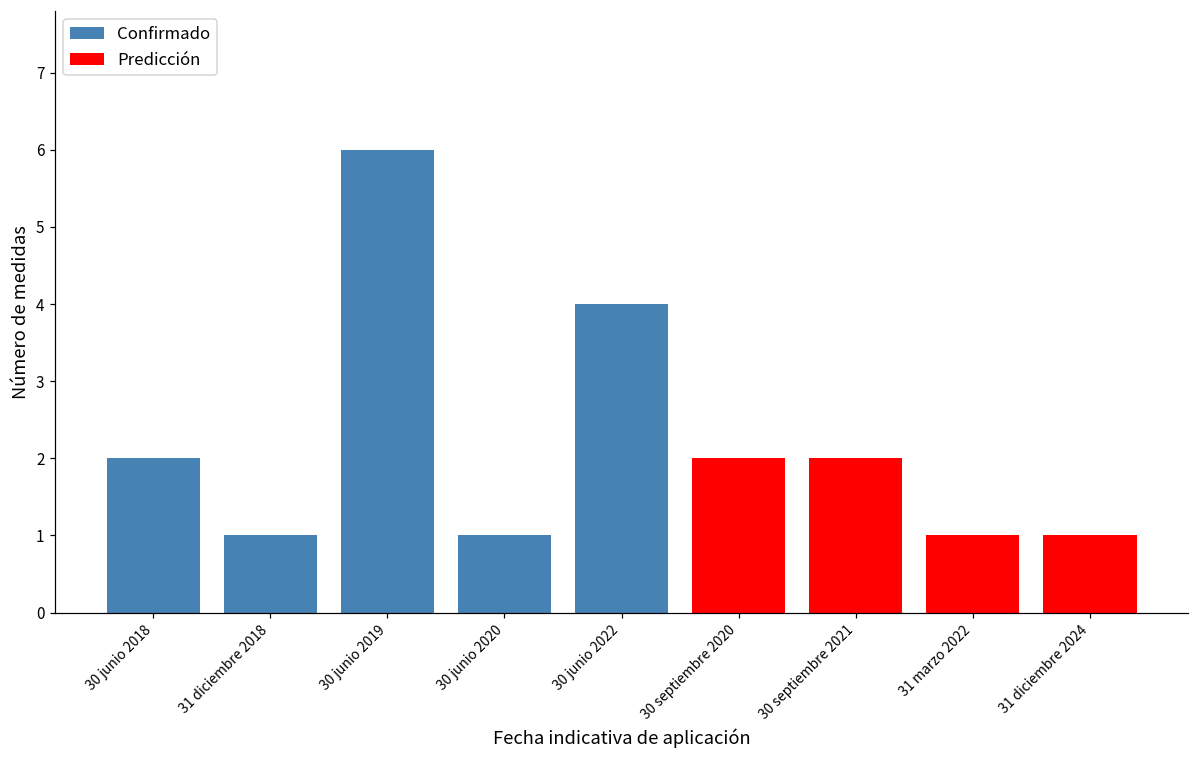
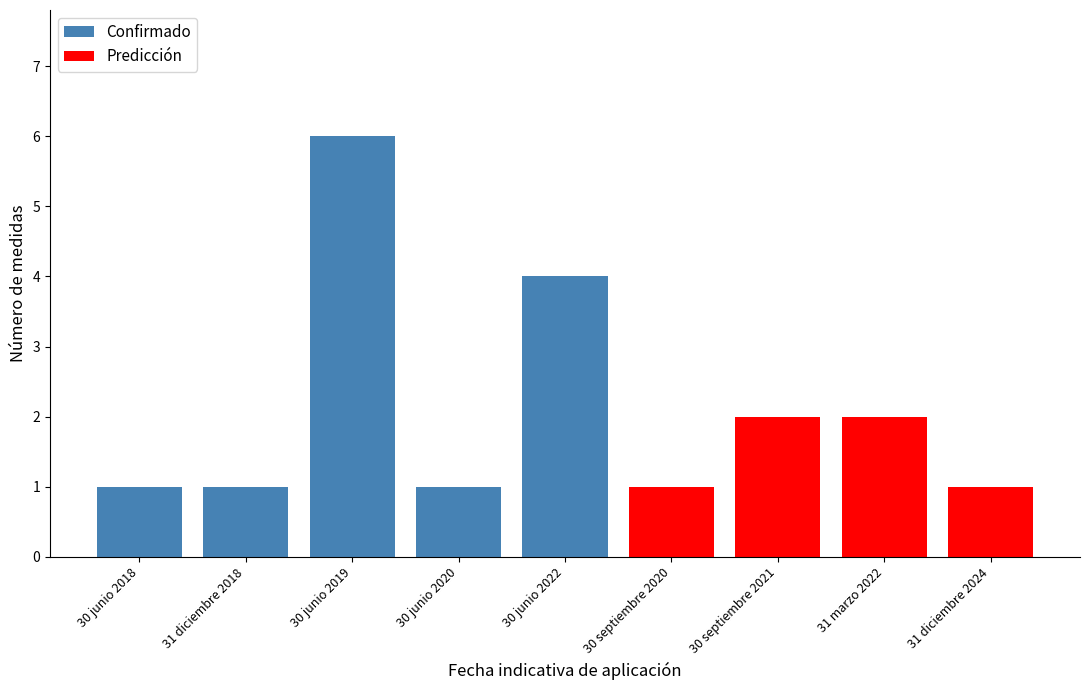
Confirmado, 30 junio 2018: 2 -> 1
Predicción, 30 septiembre 2020: 2 -> 1
Predicción, 31 marzo 2022: 1 -> 2
